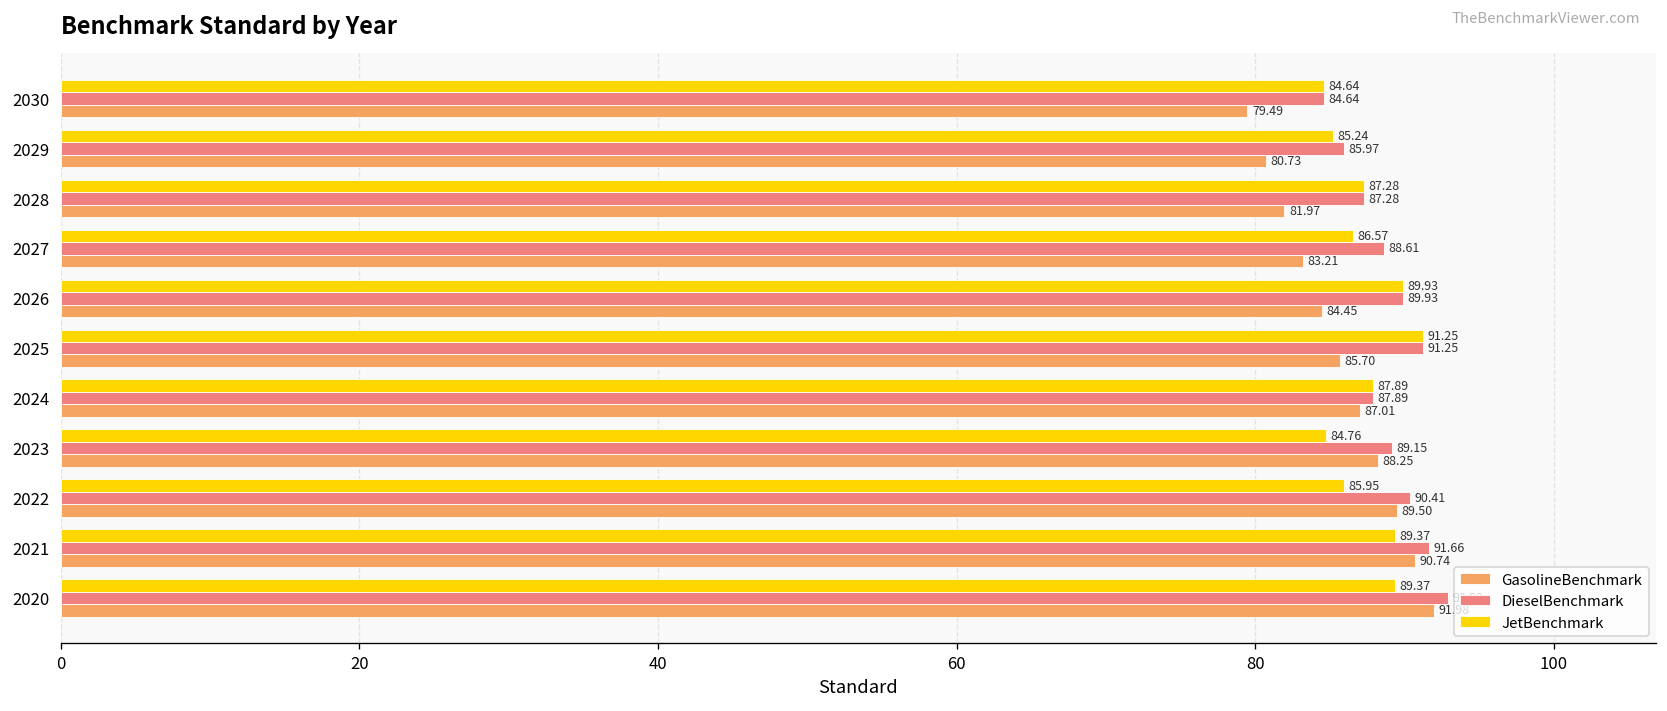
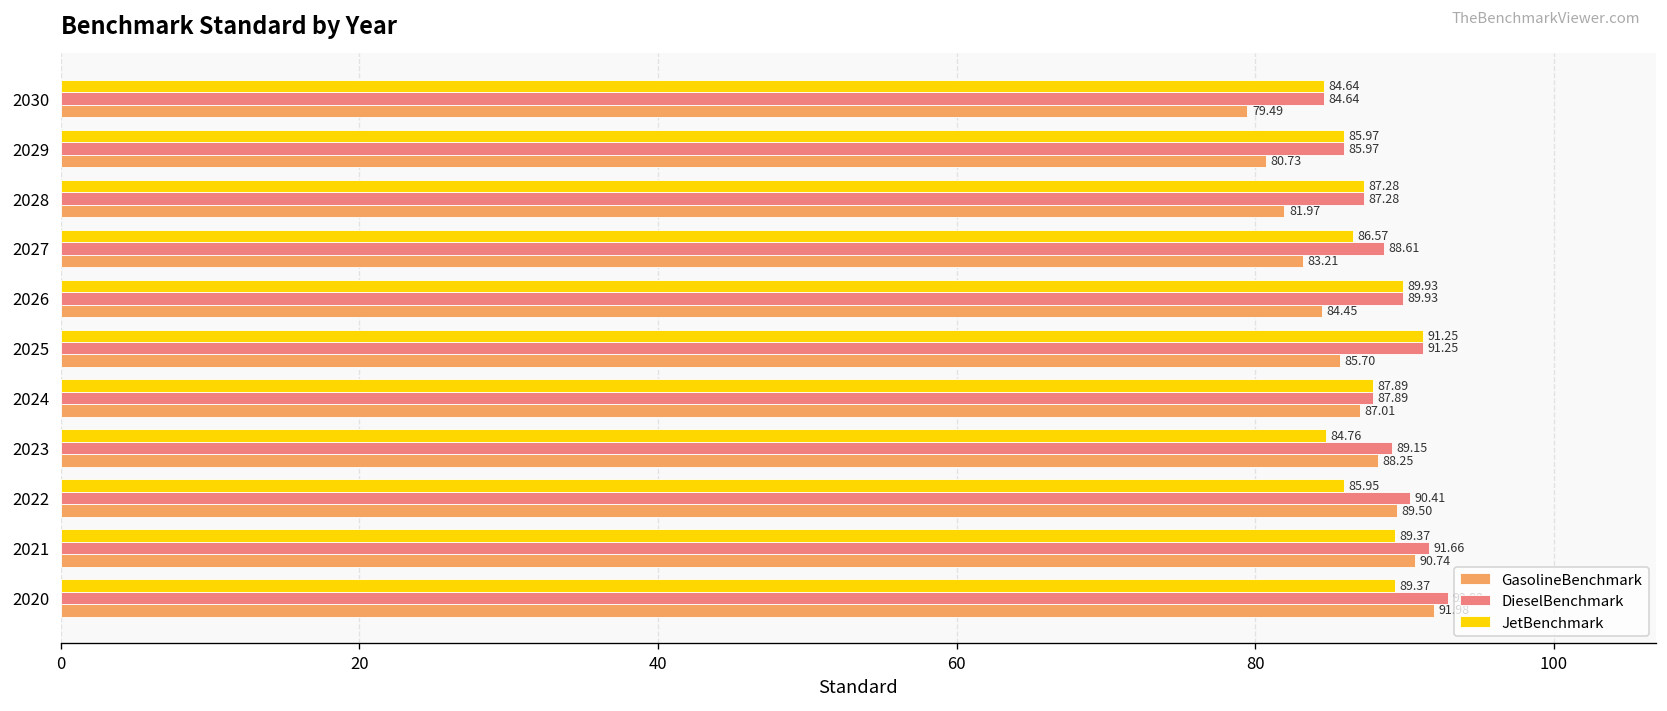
JetBenchmark, 2029: 85.24 -> 85.97
